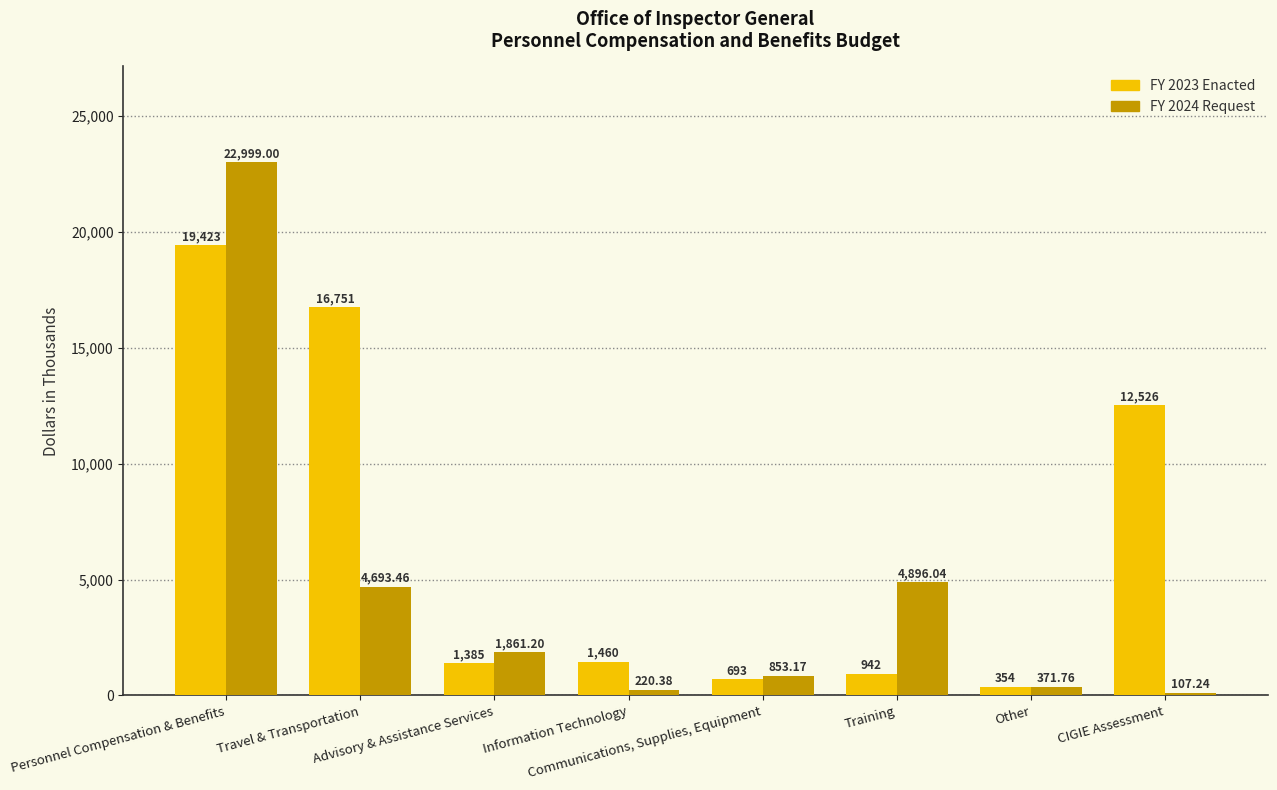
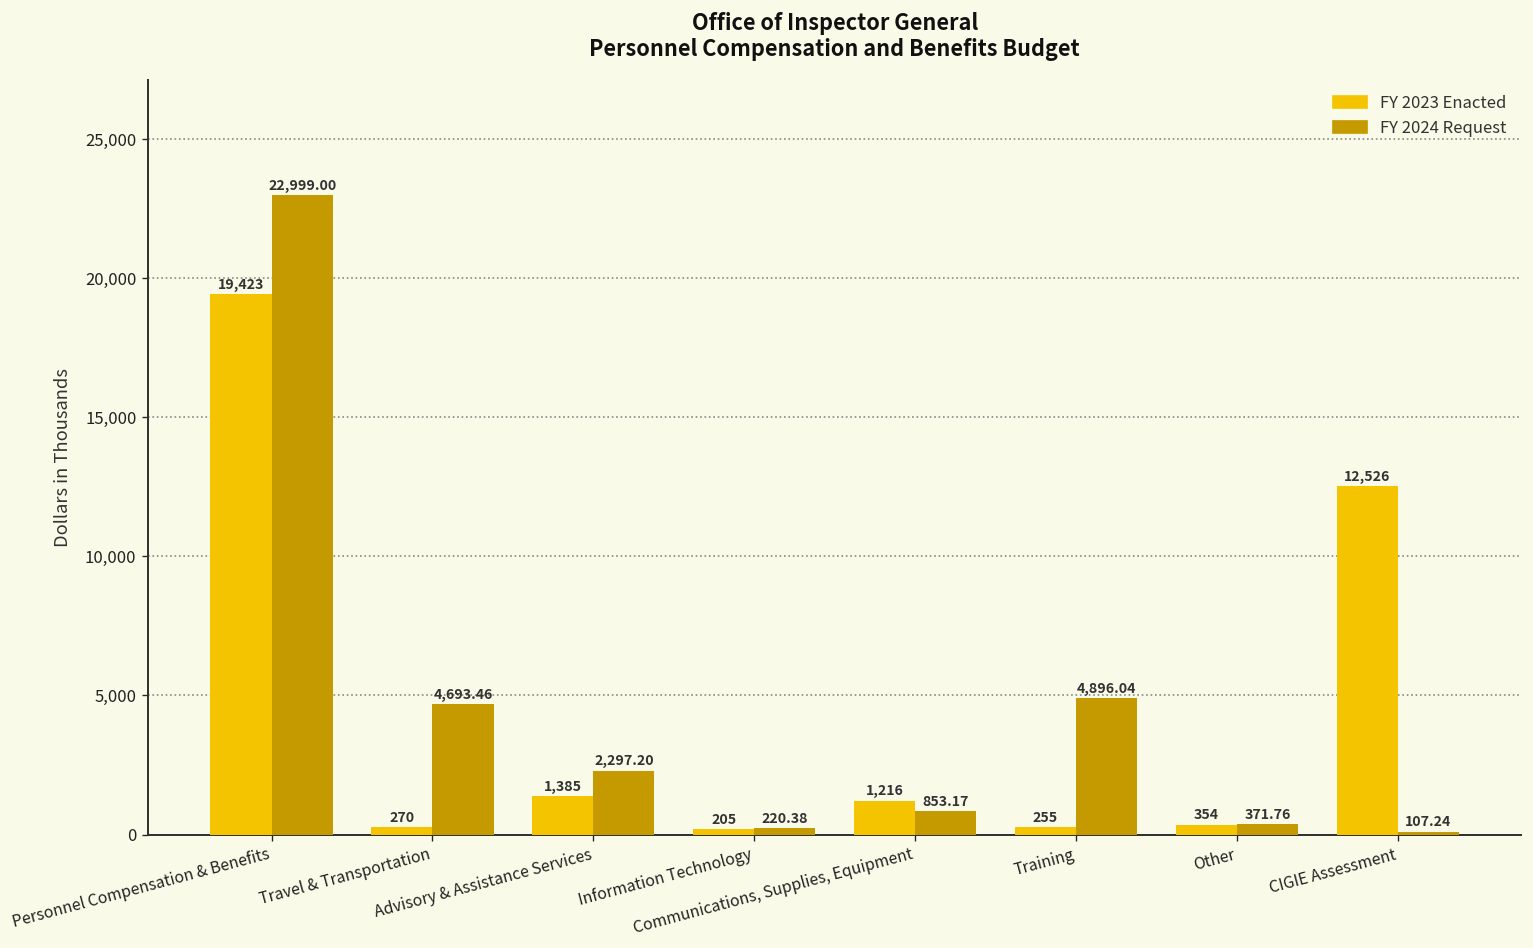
FY 2023 Enacted, Travel & Transportation: 16,751 -> 270
FY 2024 Request, Advisory & Assistance Services: 1,861.20 -> 2,297.20
FY 2023 Enacted, Information Technology: 1,460 -> 205
FY 2023 Enacted, Communications, Supplies, Equipment: 693 -> 1,216
FY 2023 Enacted, Training: 942 -> 255
